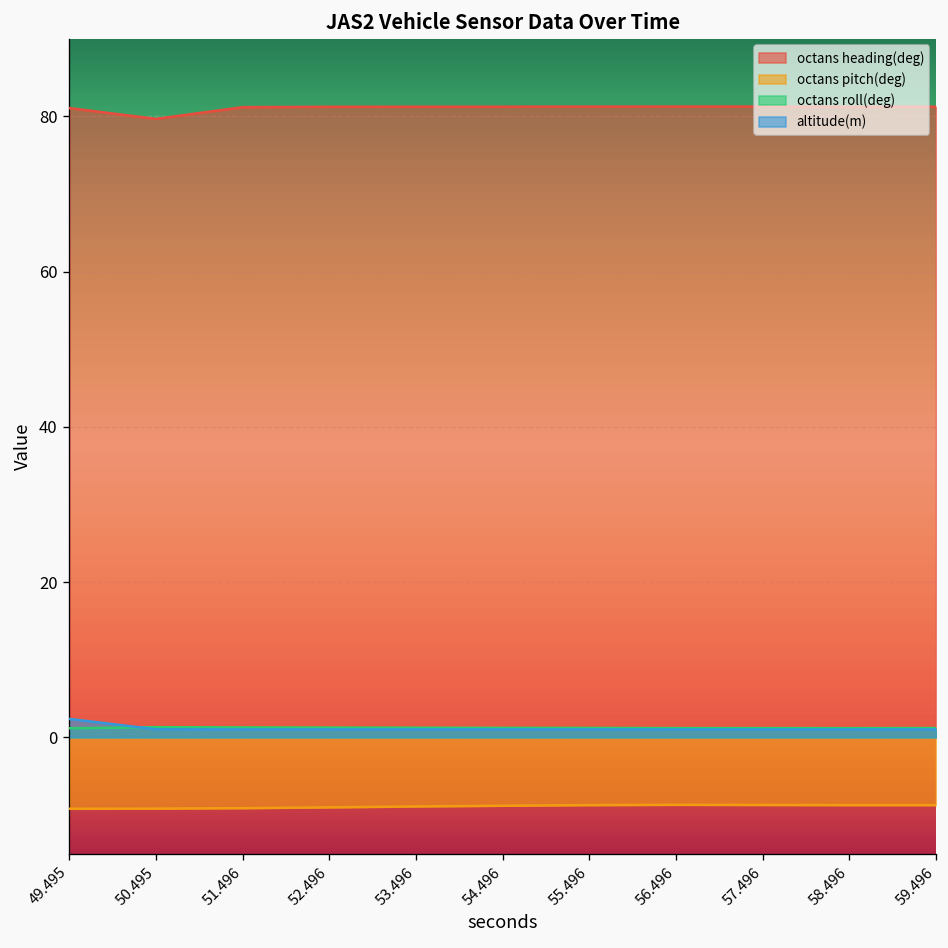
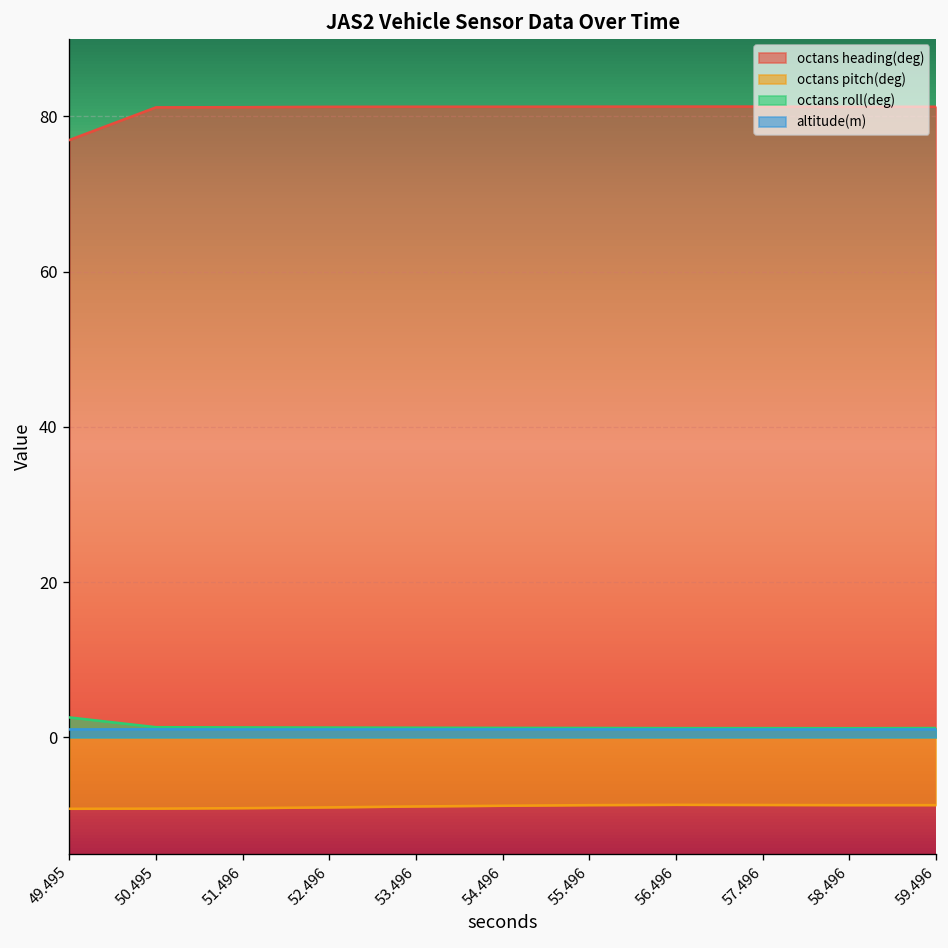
octans heading(deg), 49.495: 81 -> 77
octans roll(deg), 49.495: 1 -> 3
altitude(m), 49.495: 2 -> 1
octans heading(deg), 50.495: 80 -> 81
